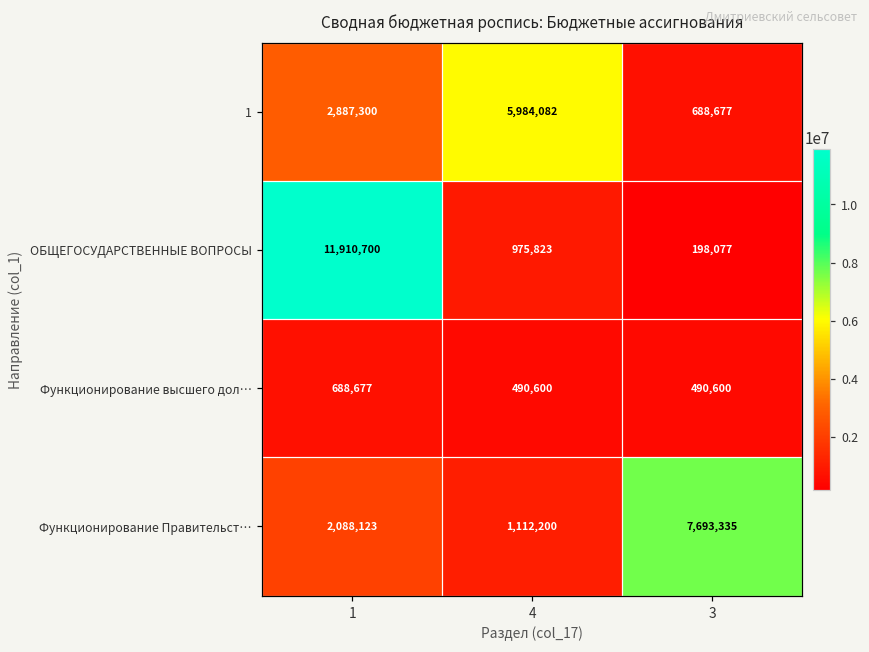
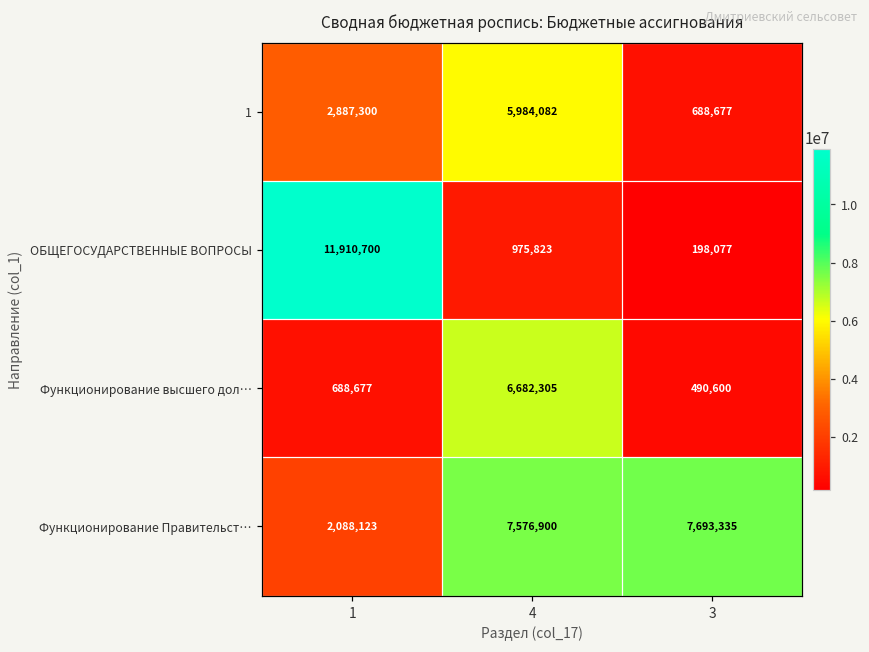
Функционирование высшего дол…, 4: 490,600 -> 6,682,305
Функционирование Правительст…, 4: 1,112,200 -> 7,576,900
